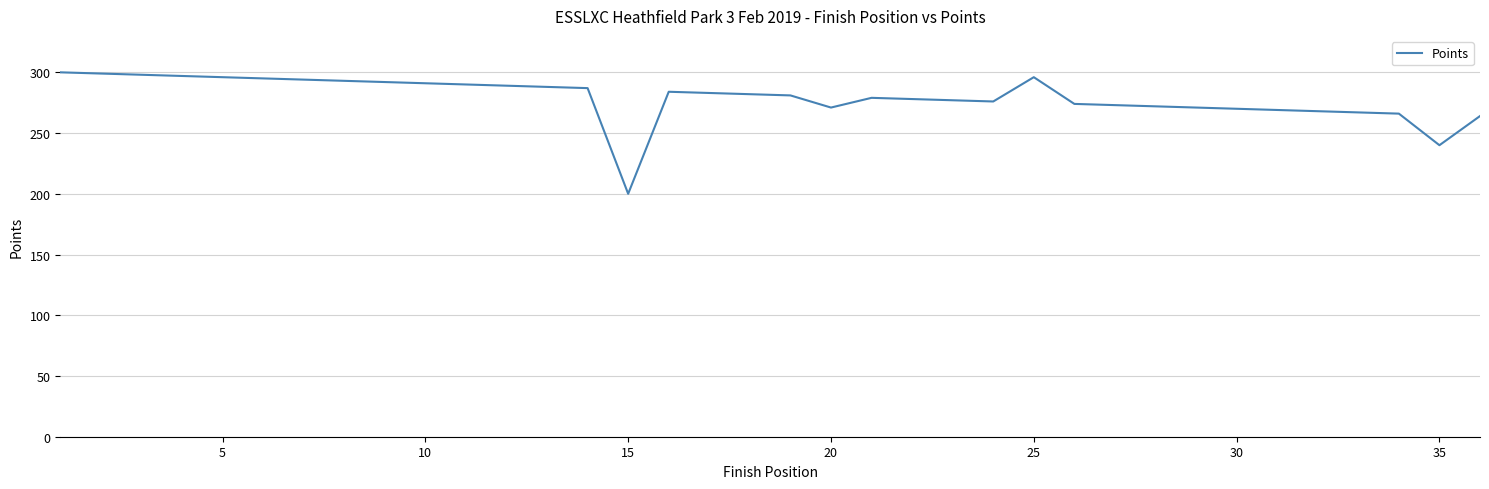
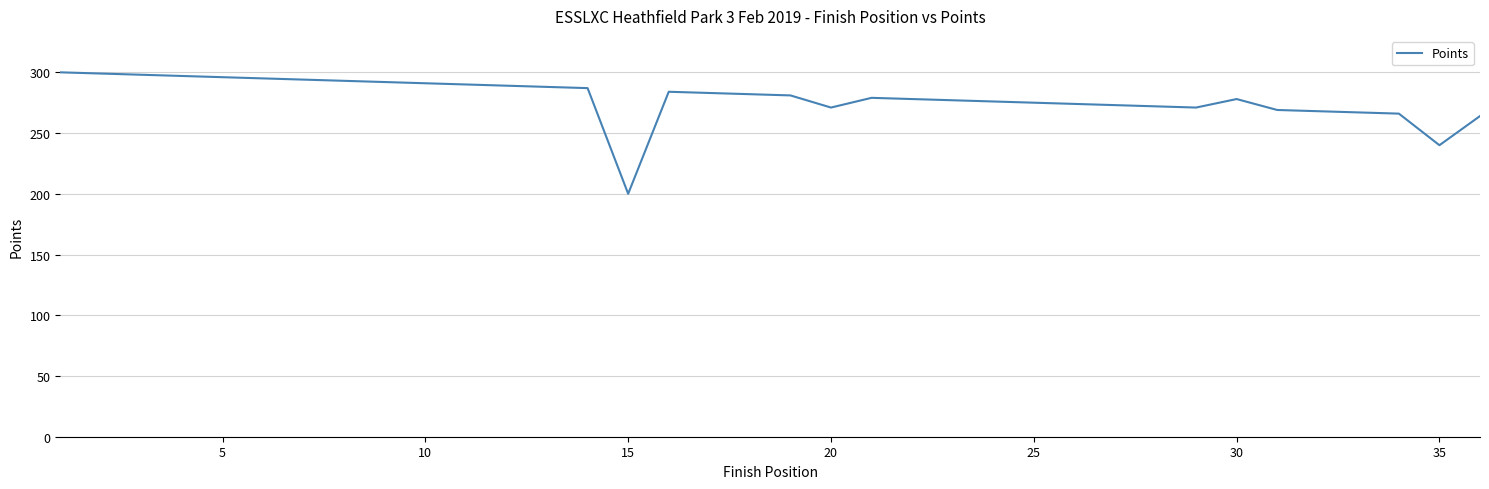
25: 296 -> 275
30: 270 -> 278
